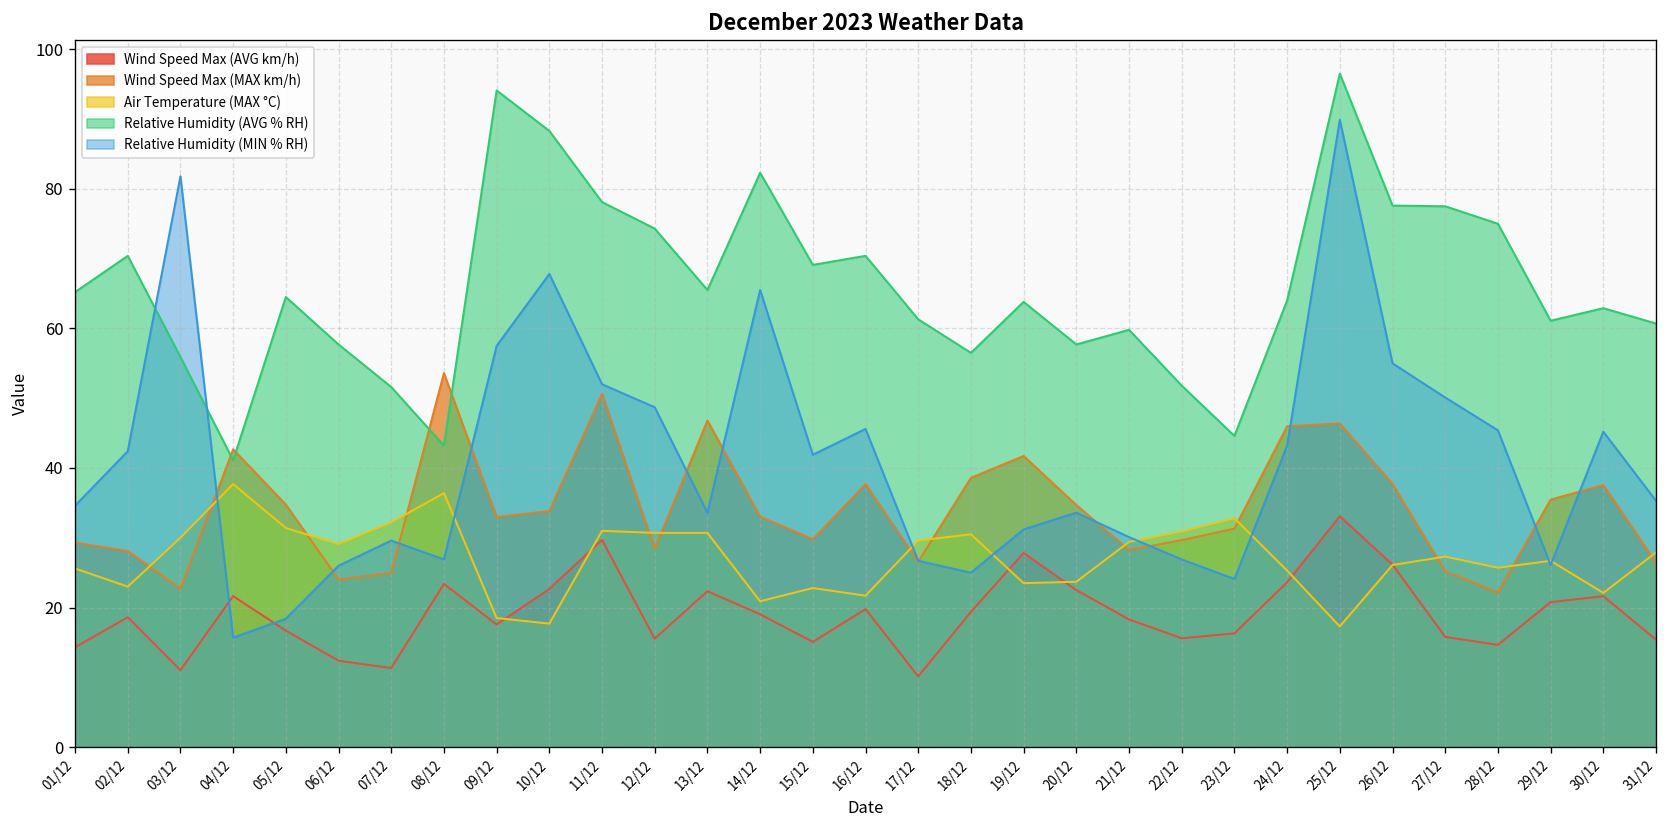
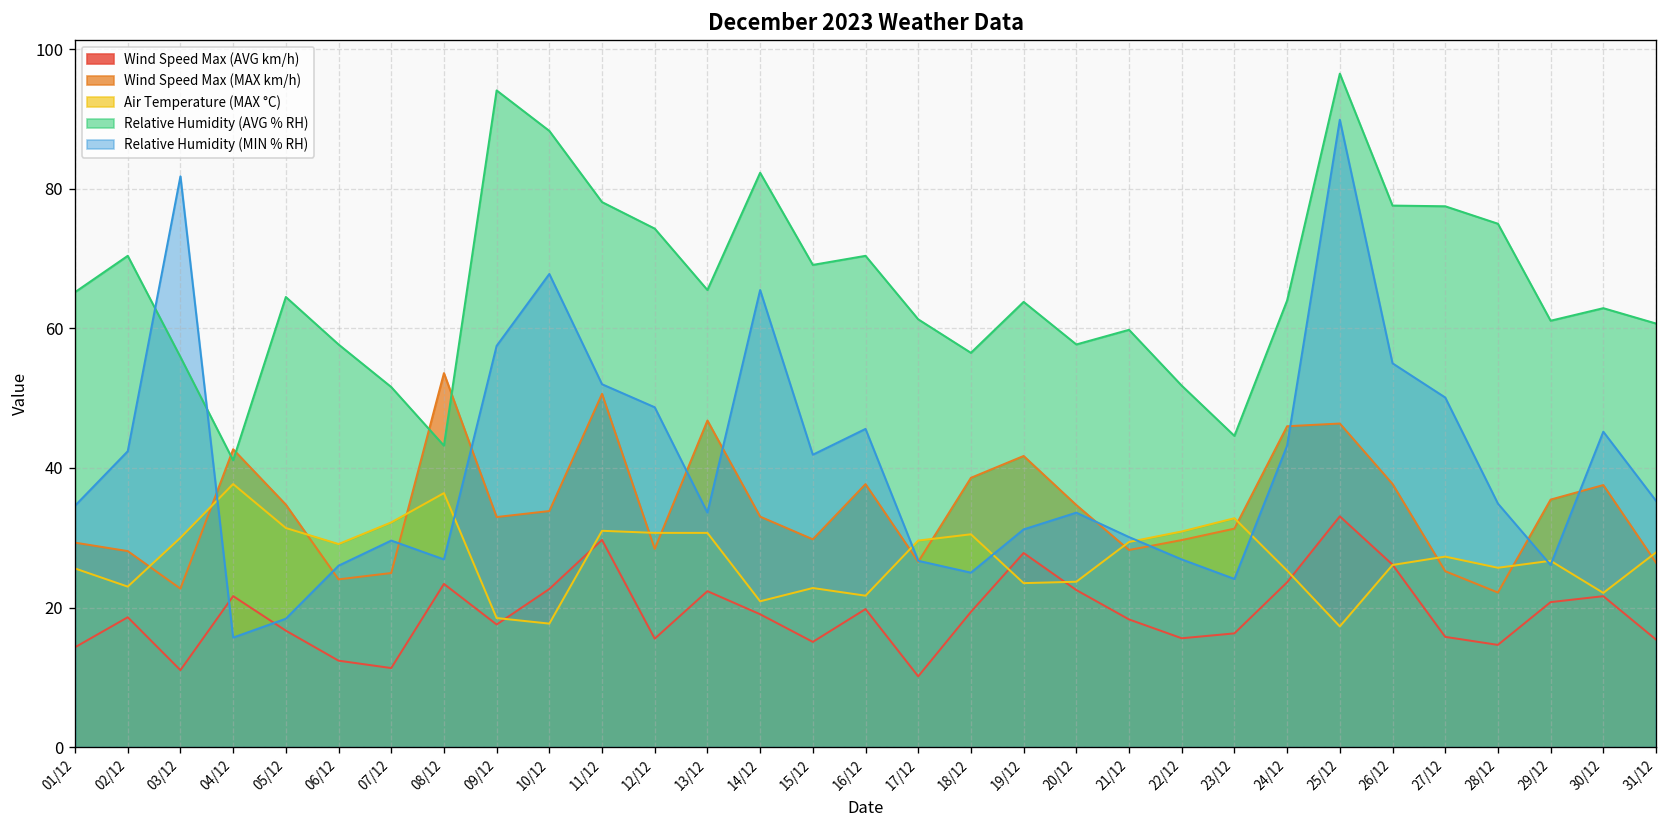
Relative Humidity (MIN % RH), 28/12: 45 -> 35
